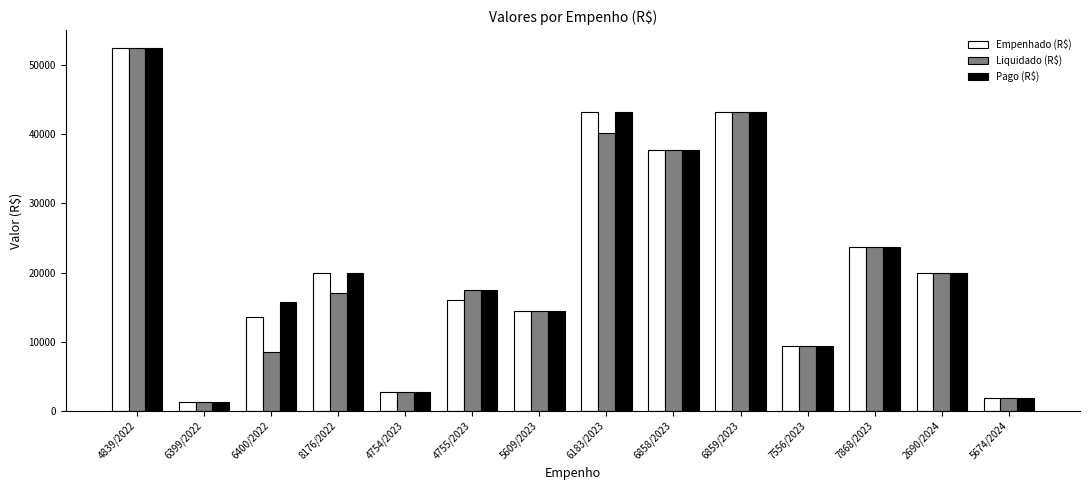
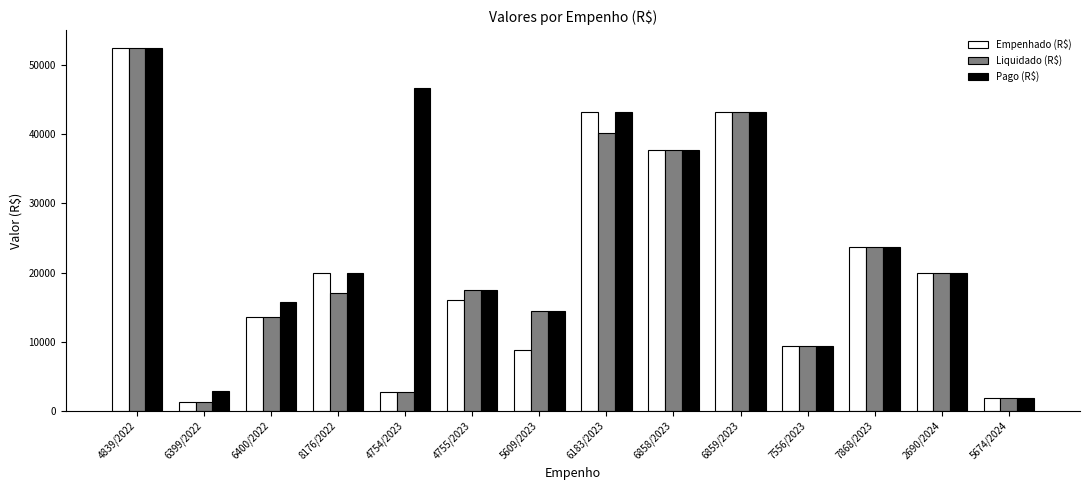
Pago (R$), 6399/2022: 1000 -> 3000
Liquidado (R$), 6400/2022: 8000 -> 13000
Pago (R$), 4754/2023: 3000 -> 47000
Empenhado (R$), 5609/2023: 14000 -> 9000
